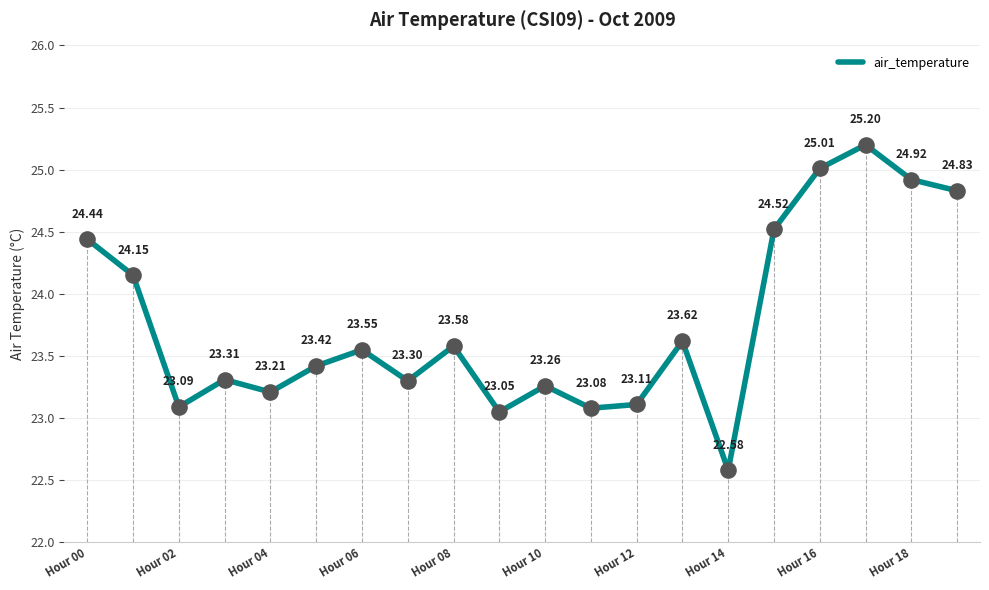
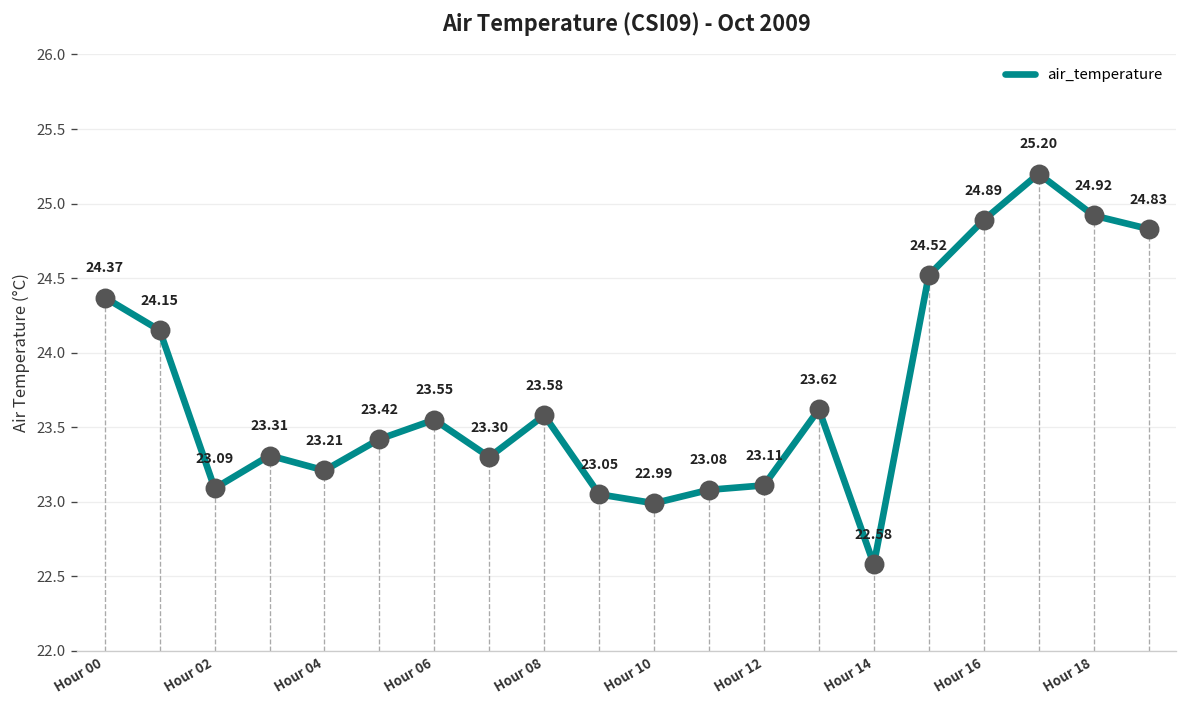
air_temperature, Hour 00: 24.44 -> 24.37
air_temperature, Hour 10: 23.26 -> 22.99
air_temperature, Hour 16: 25.01 -> 24.89
